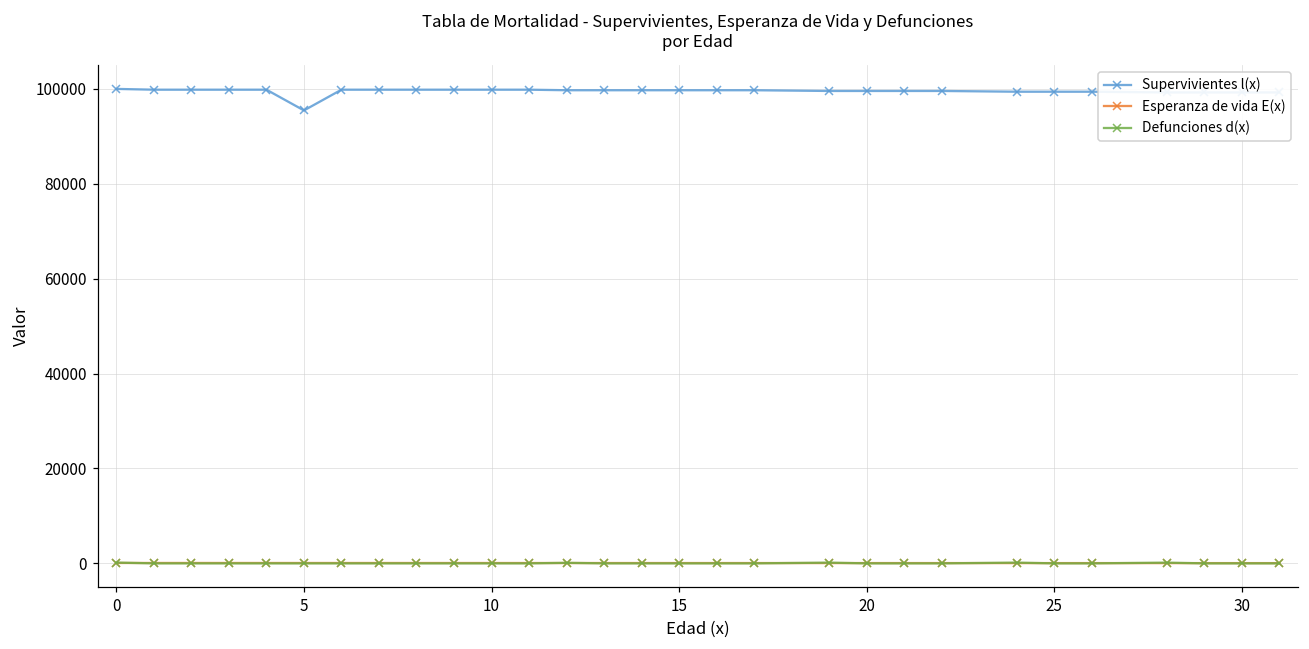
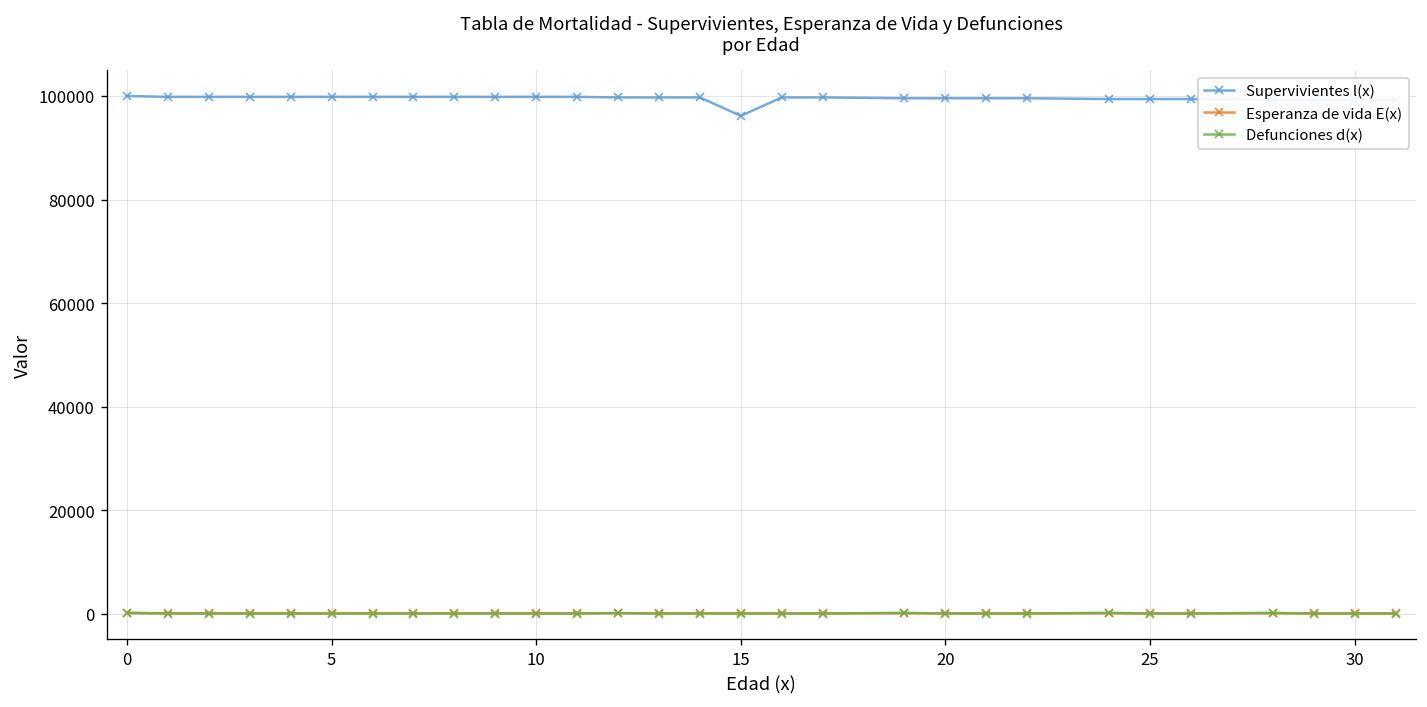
Supervivientes l(x), 5: 95000 -> 100000
Supervivientes l(x), 15: 100000 -> 96000
